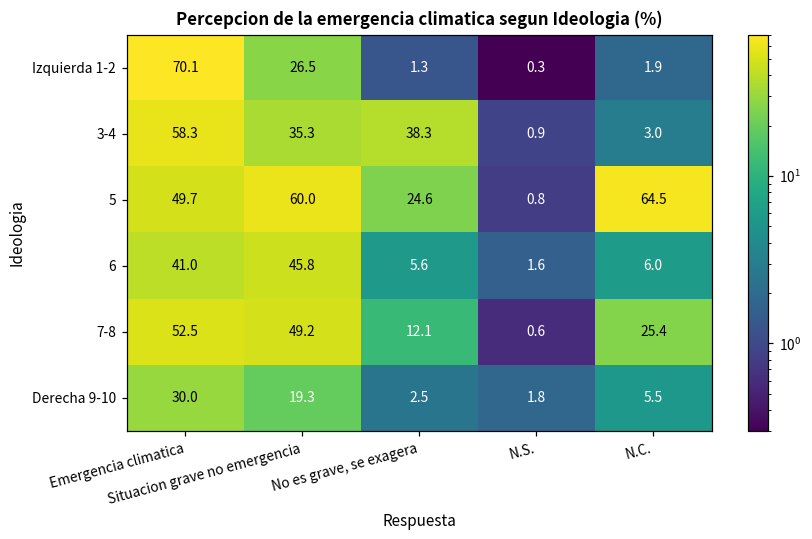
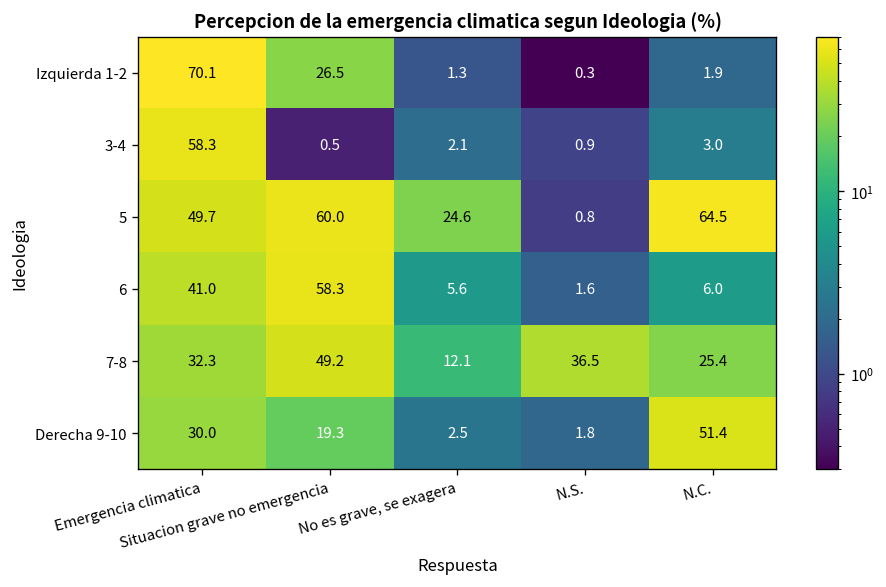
3-4, Situacion grave no emergencia: 35.3 -> 0.5
3-4, No es grave, se exagera: 38.3 -> 2.1
6, Situacion grave no emergencia: 45.8 -> 58.3
7-8, Emergencia climatica: 52.5 -> 32.3
7-8, N.S.: 0.6 -> 36.5
Derecha 9-10, N.C.: 5.5 -> 51.4
